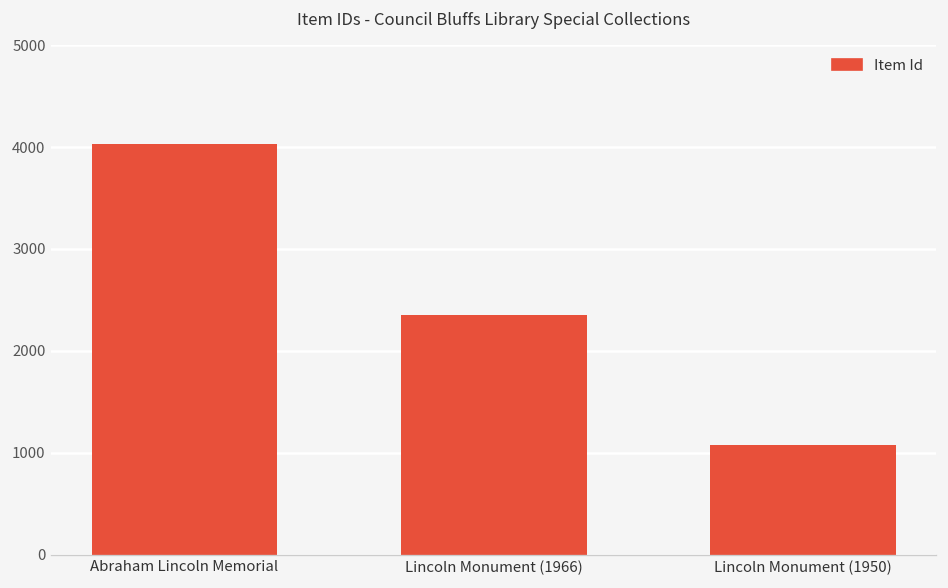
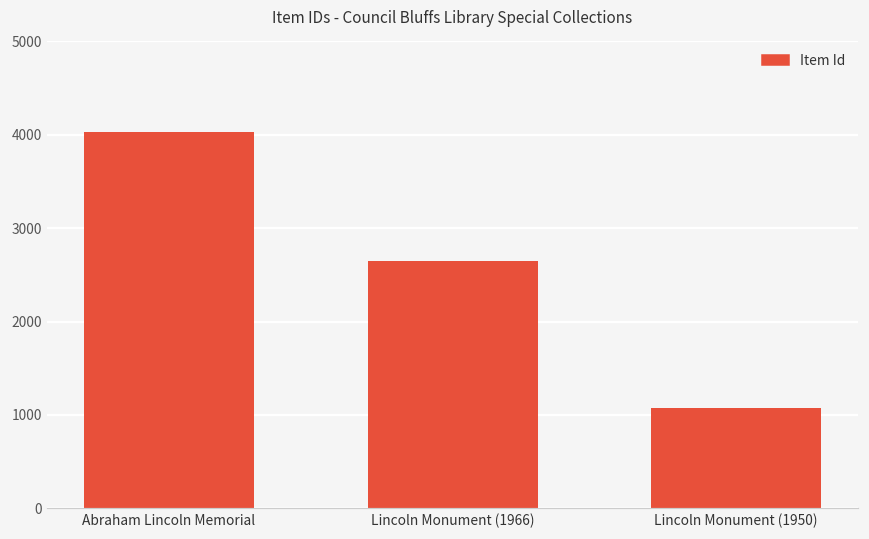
Lincoln Monument (1966): 2400 -> 2700
